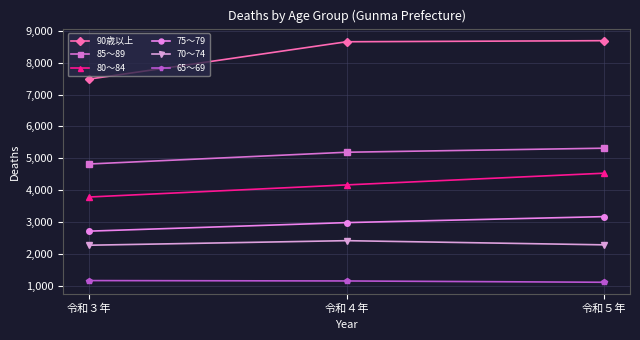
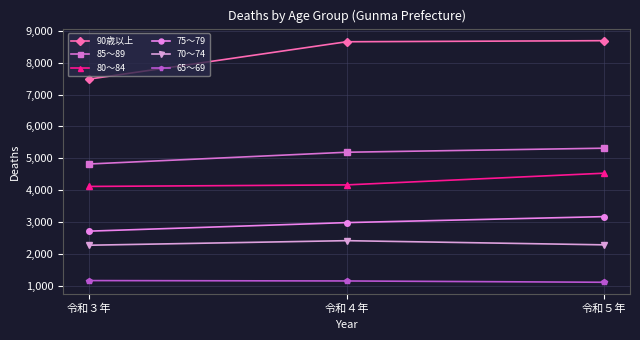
80～84, 令和３年: 3,800 -> 4,100
